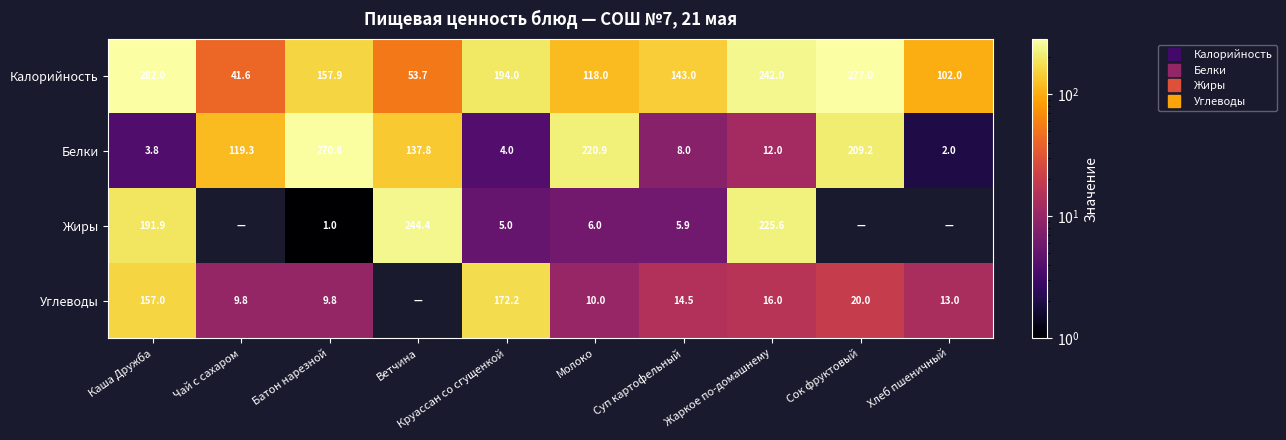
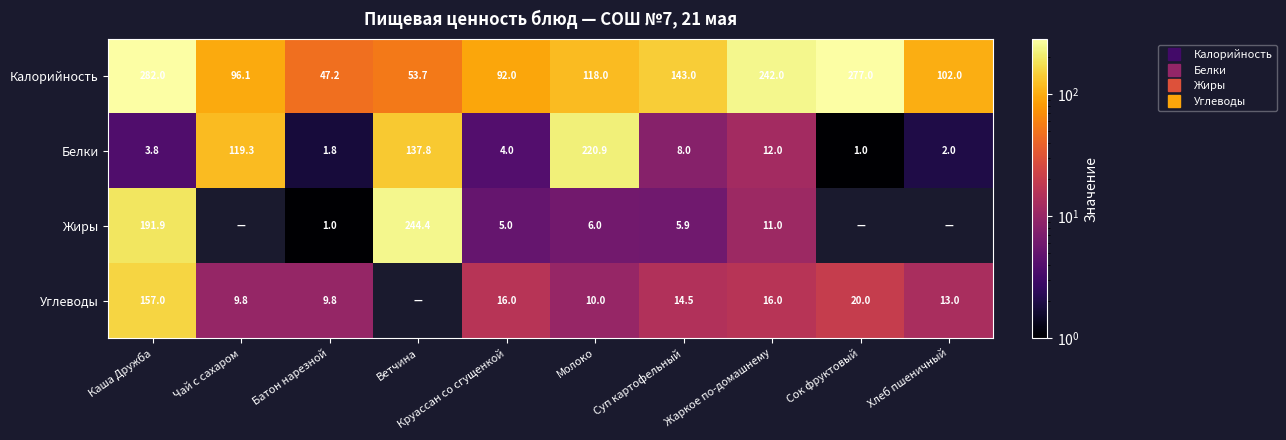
Калорийность, Чай с сахаром: 41.6 -> 96.1
Калорийность, Батон нарезной: 157.9 -> 47.2
Калорийность, Круассан со сгущенкой: 194.0 -> 92.0
Белки, Батон нарезной: 270.8 -> 1.8
Белки, Сок фруктовый: 209.2 -> 1.0
Жиры, Жаркое по-домашнему: 225.6 -> 11.0
Углеводы, Круассан со сгущенкой: 172.2 -> 16.0
